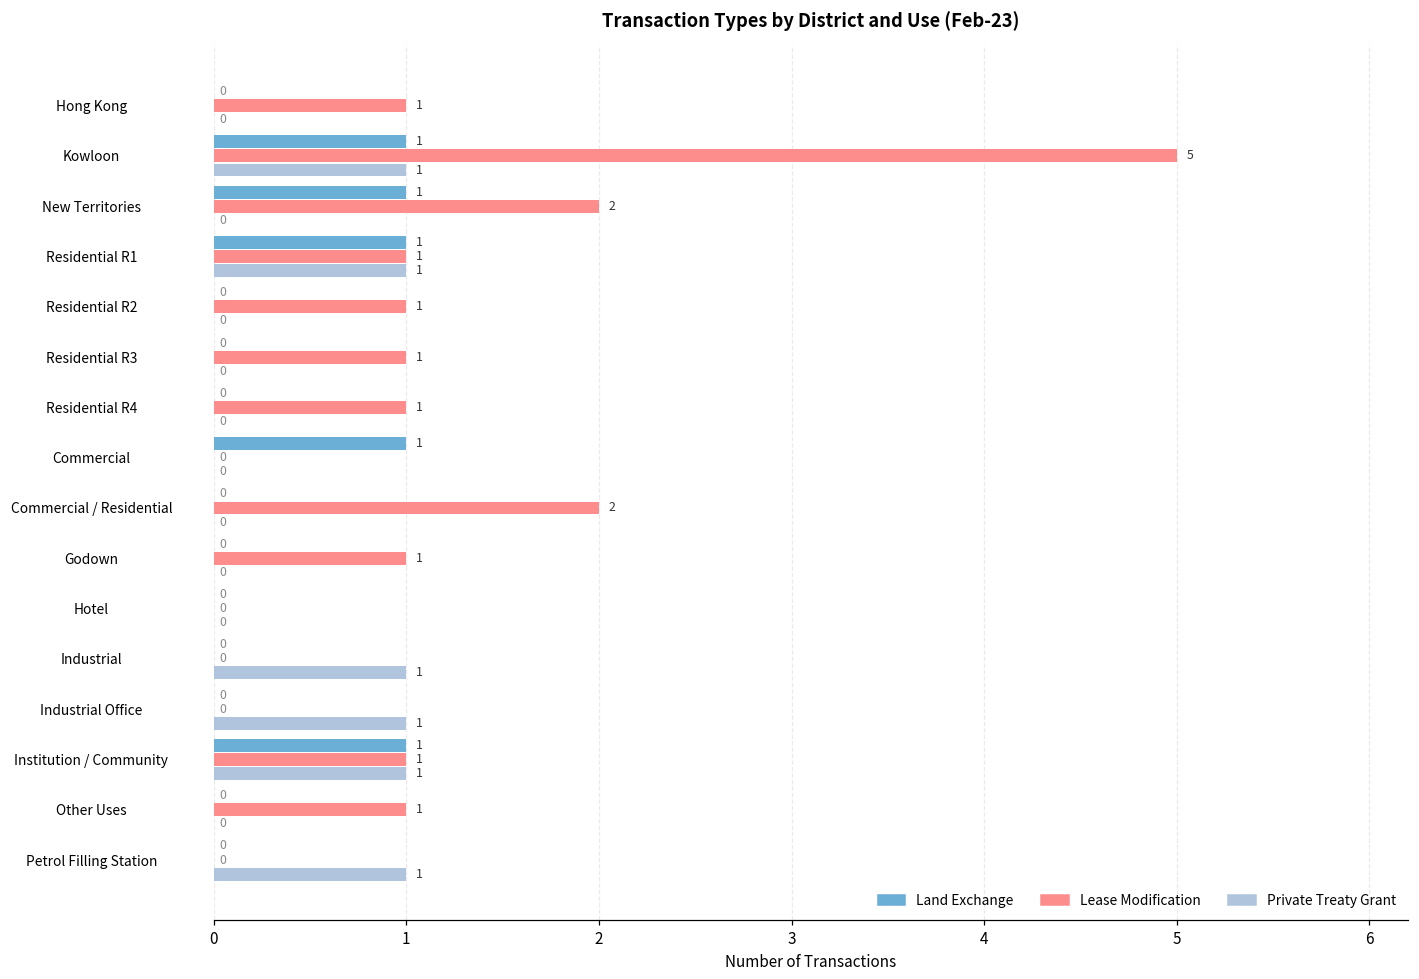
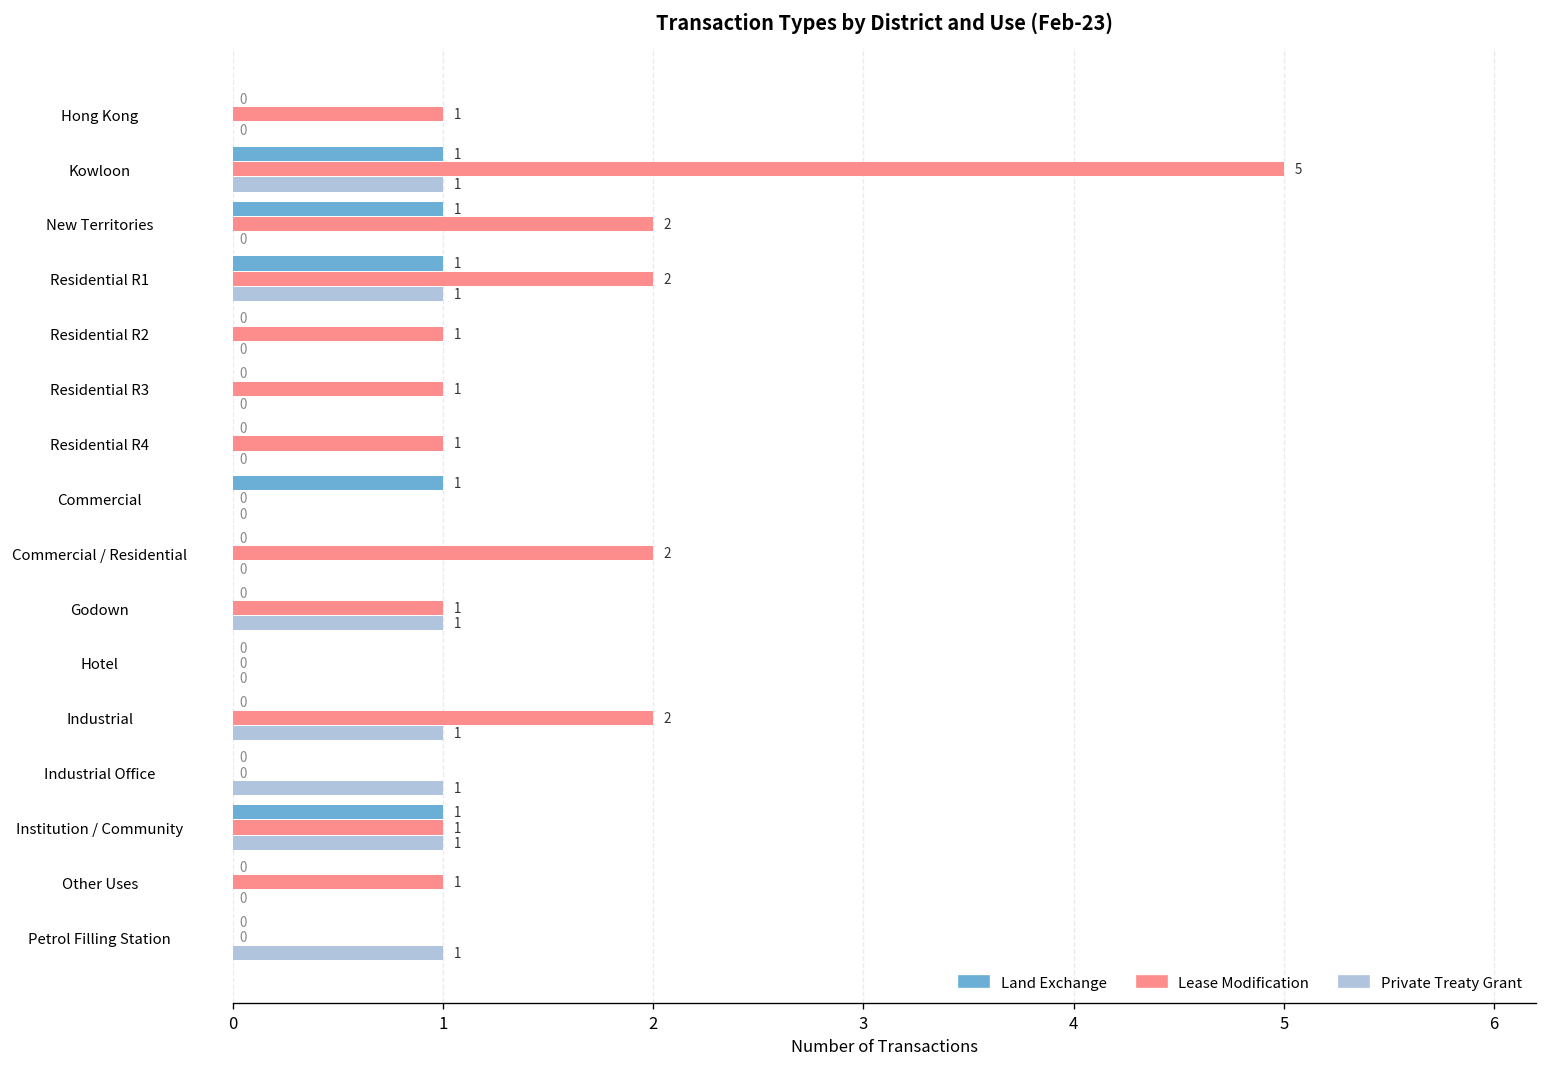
Lease Modification, Residential R1: 1 -> 2
Private Treaty Grant, Godown: 0 -> 1
Lease Modification, Industrial: 0 -> 2
